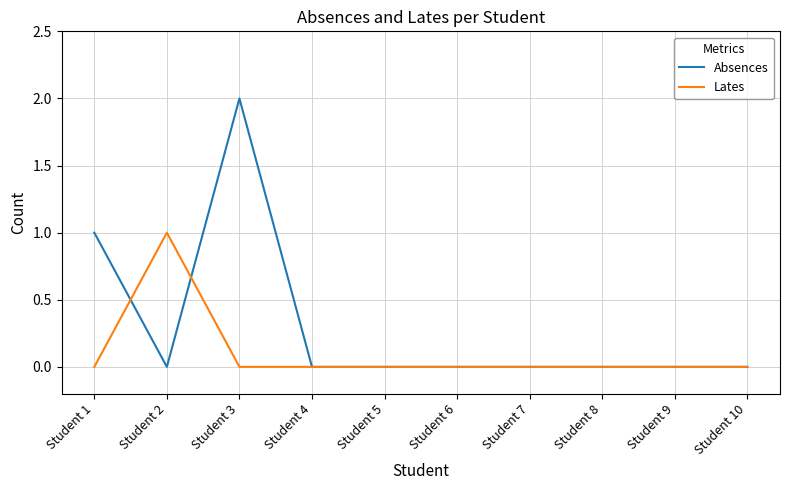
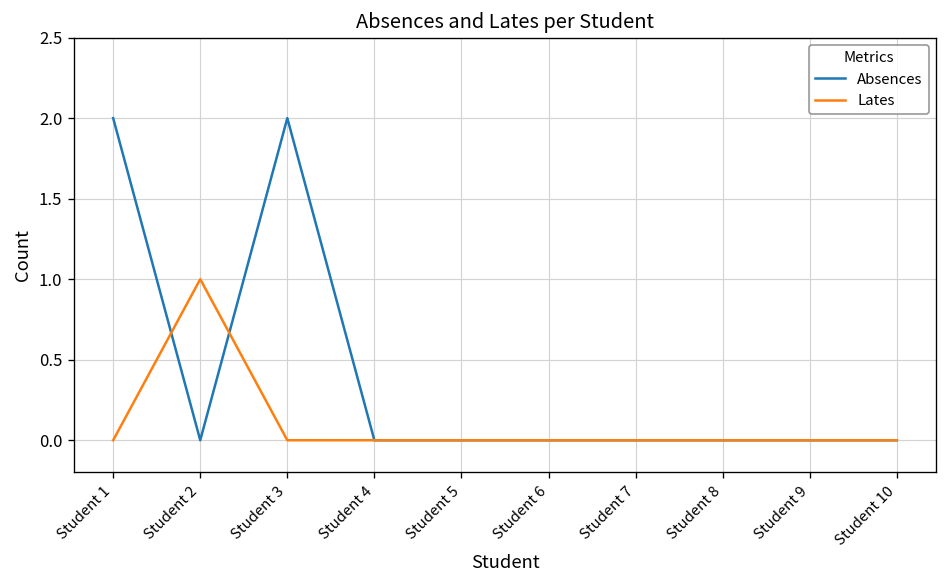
Absences, Student 1: 1 -> 2
